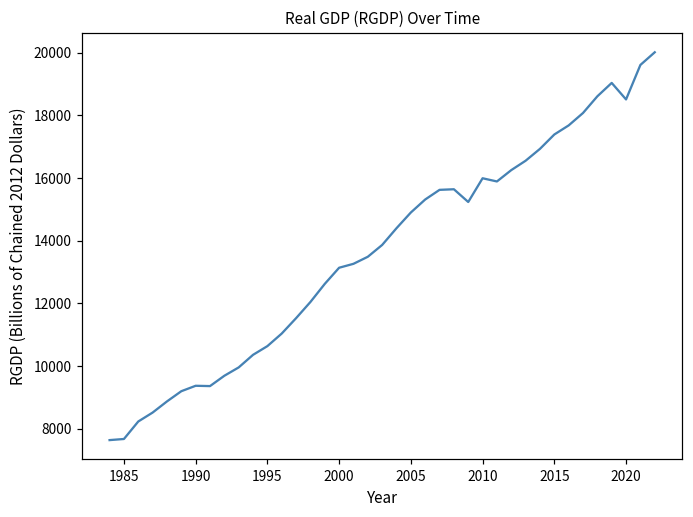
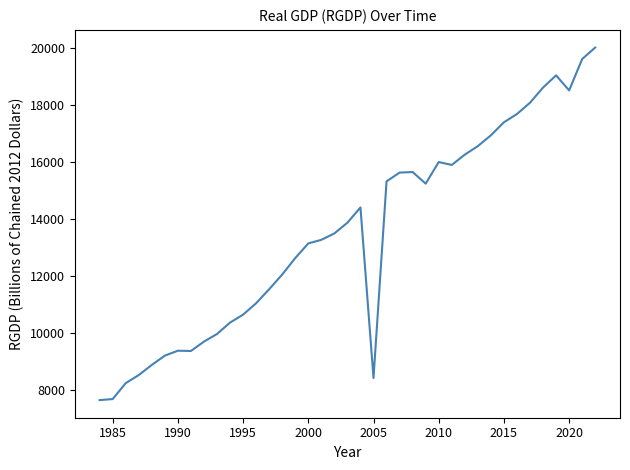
2005: 14900 -> 8400
